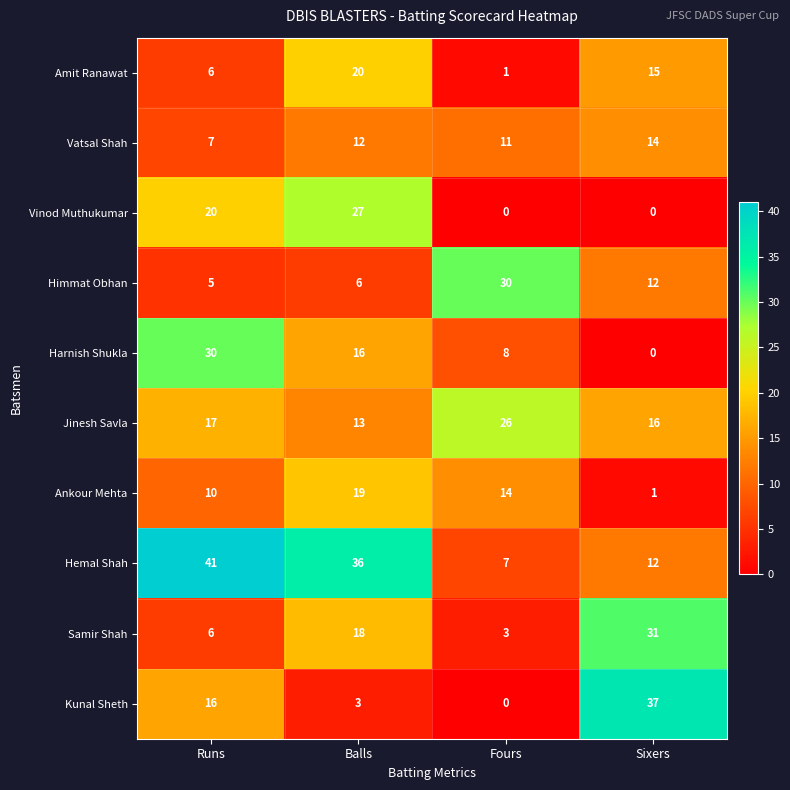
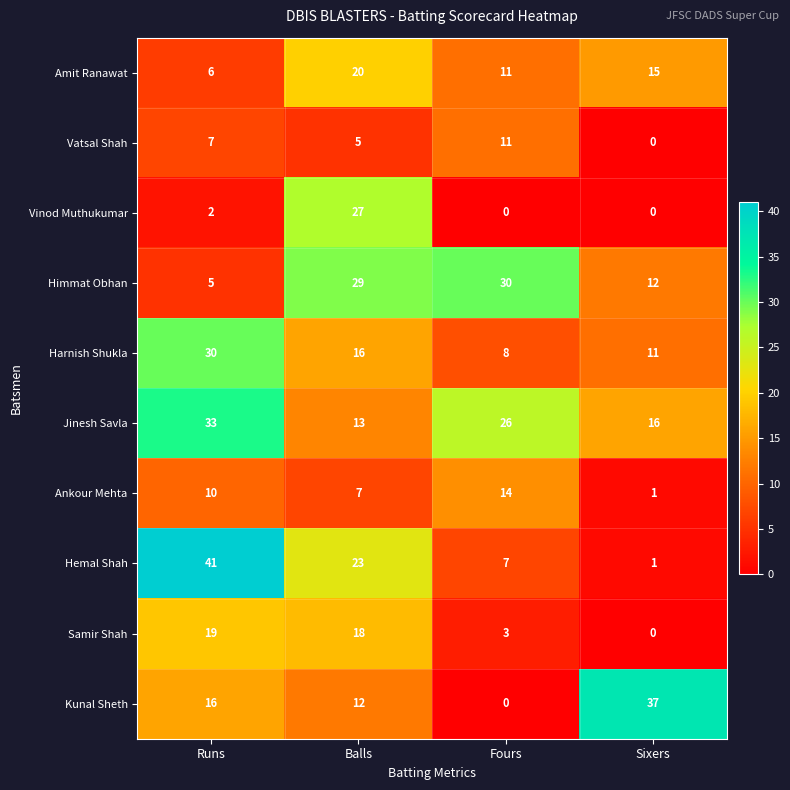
Amit Ranawat, Fours: 1 -> 11
Vatsal Shah, Balls: 12 -> 5
Vatsal Shah, Sixers: 14 -> 0
Vinod Muthukumar, Runs: 20 -> 2
Himmat Obhan, Balls: 6 -> 29
Harnish Shukla, Sixers: 0 -> 11
Jinesh Savla, Runs: 17 -> 33
Ankour Mehta, Balls: 19 -> 7
Hemal Shah, Balls: 36 -> 23
Hemal Shah, Sixers: 12 -> 1
Samir Shah, Runs: 6 -> 19
Samir Shah, Sixers: 31 -> 0
Kunal Sheth, Balls: 3 -> 12
